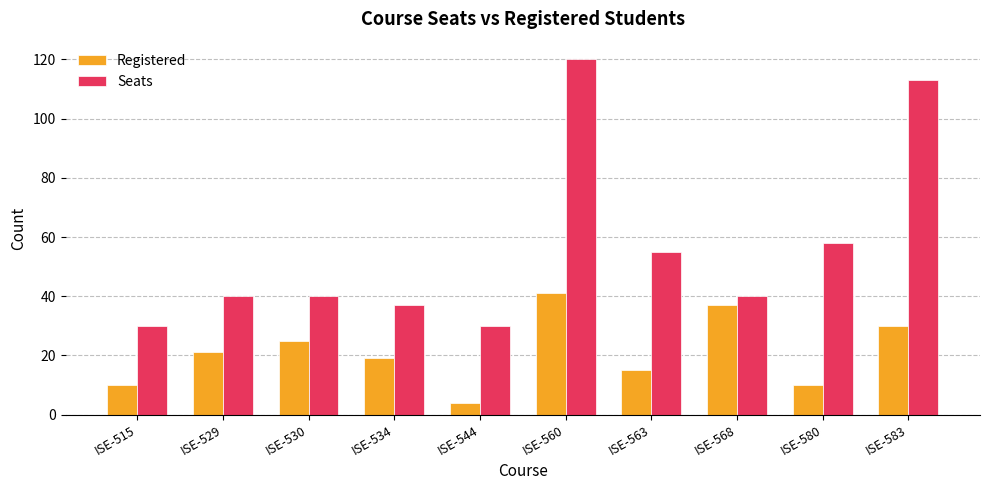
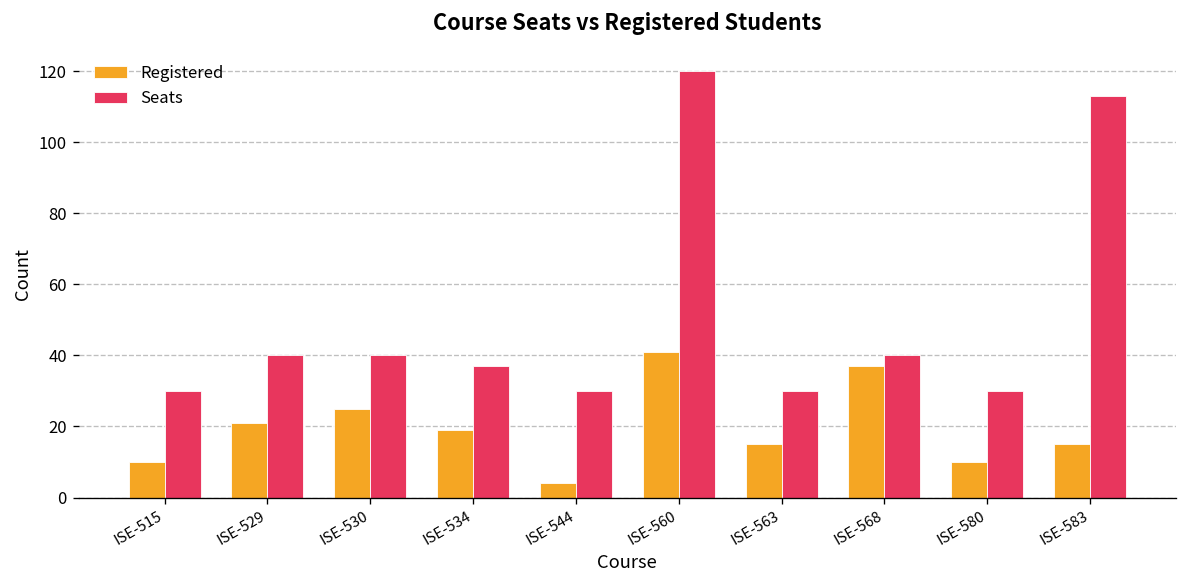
Seats, ISE-563: 55 -> 30
Seats, ISE-580: 58 -> 30
Registered, ISE-583: 30 -> 15
